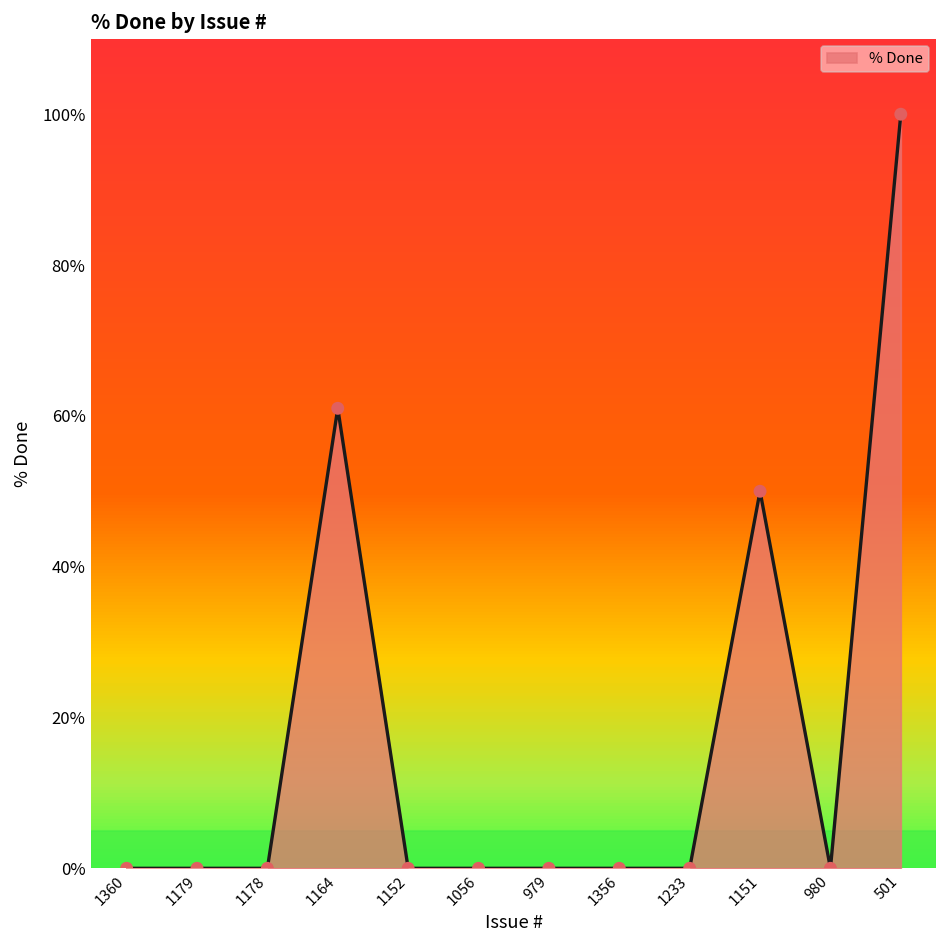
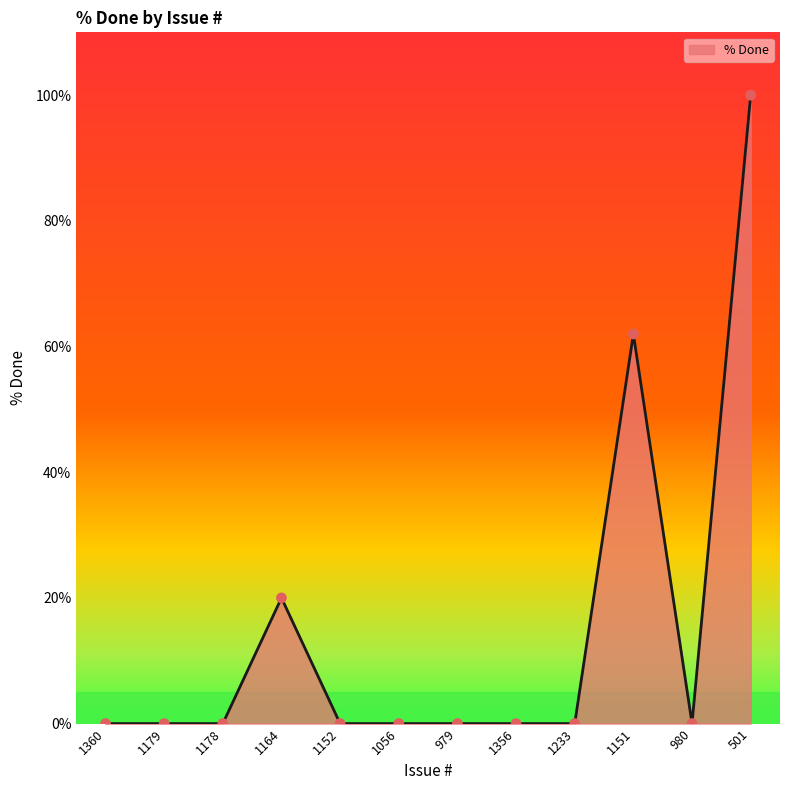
1164: 61% -> 20%
1151: 50% -> 62%
